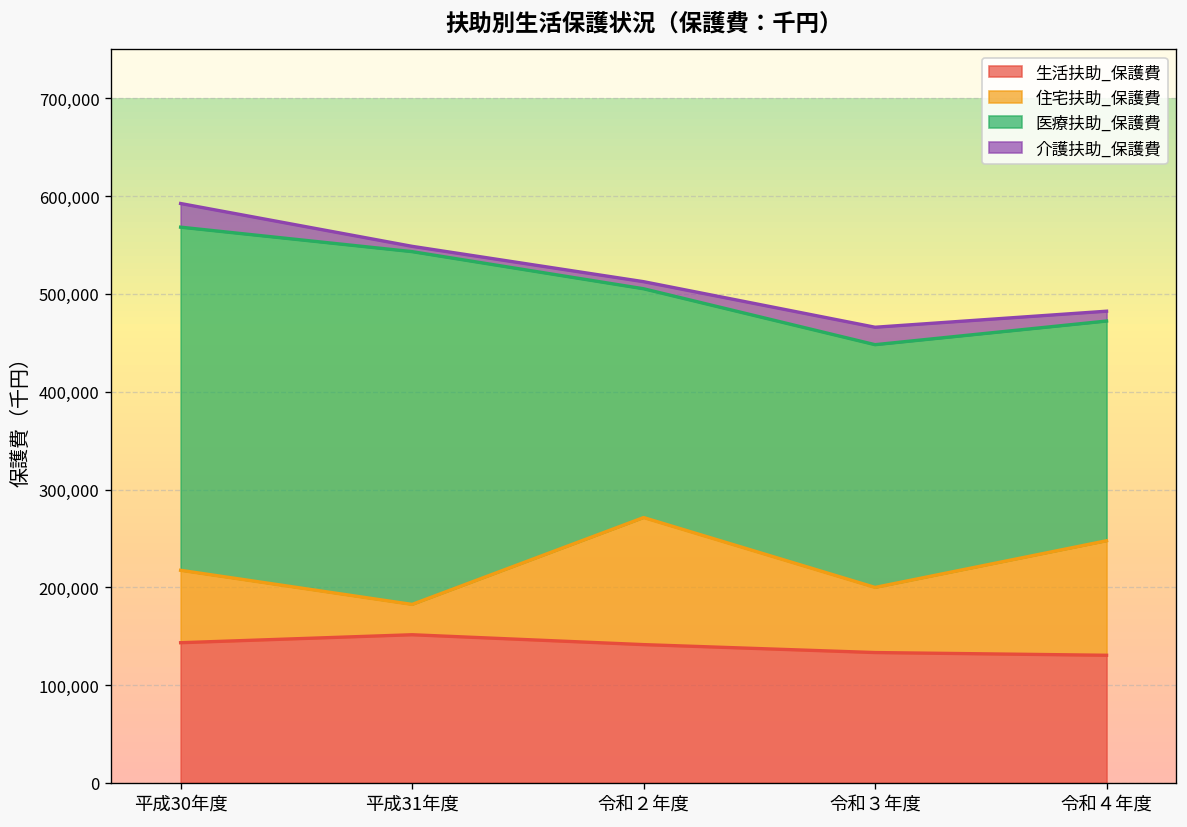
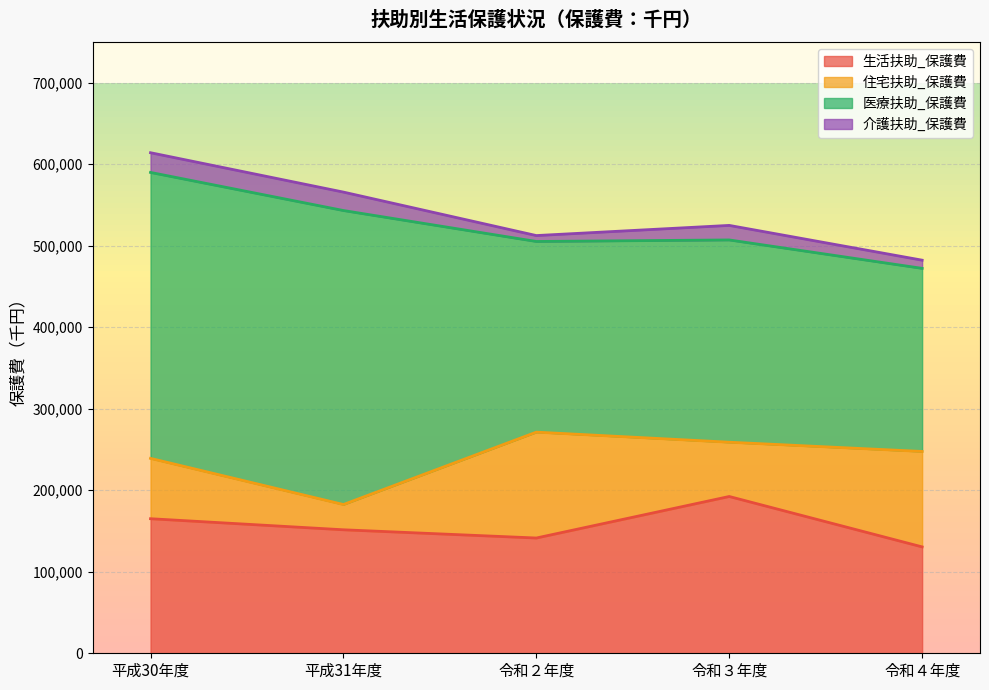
生活扶助_保護費, 平成30年度: 140,000 -> 170,000
介護扶助_保護費, 平成31年度: 10,000 -> 20,000
生活扶助_保護費, 令和３年度: 130,000 -> 190,000
